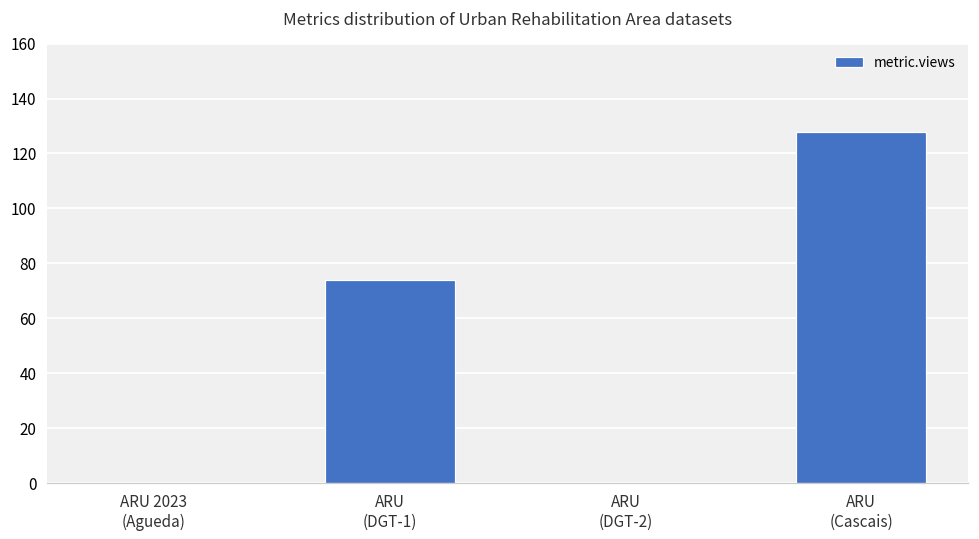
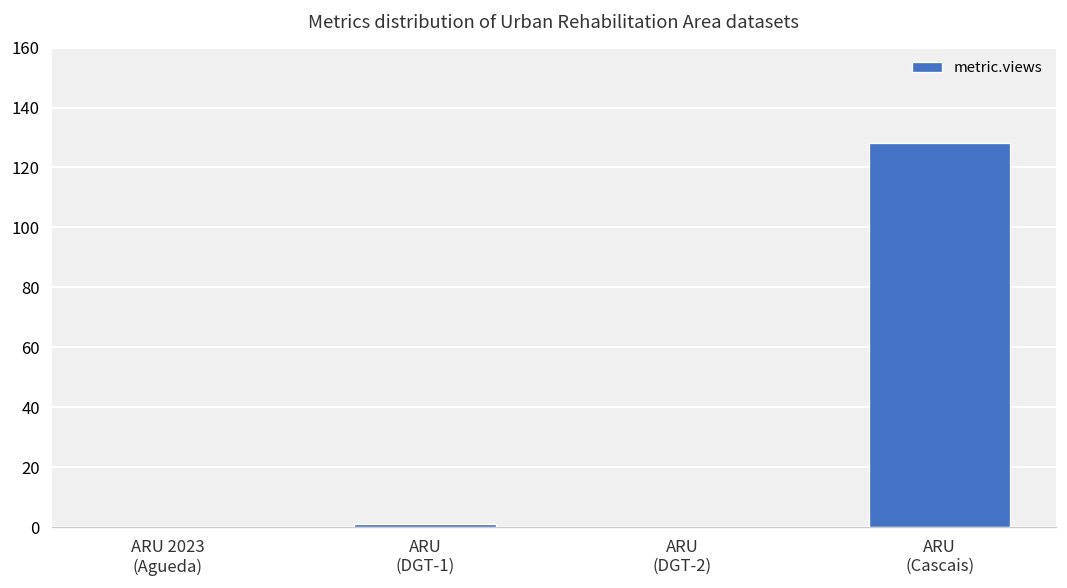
ARU (DGT-1): 74 -> 1
